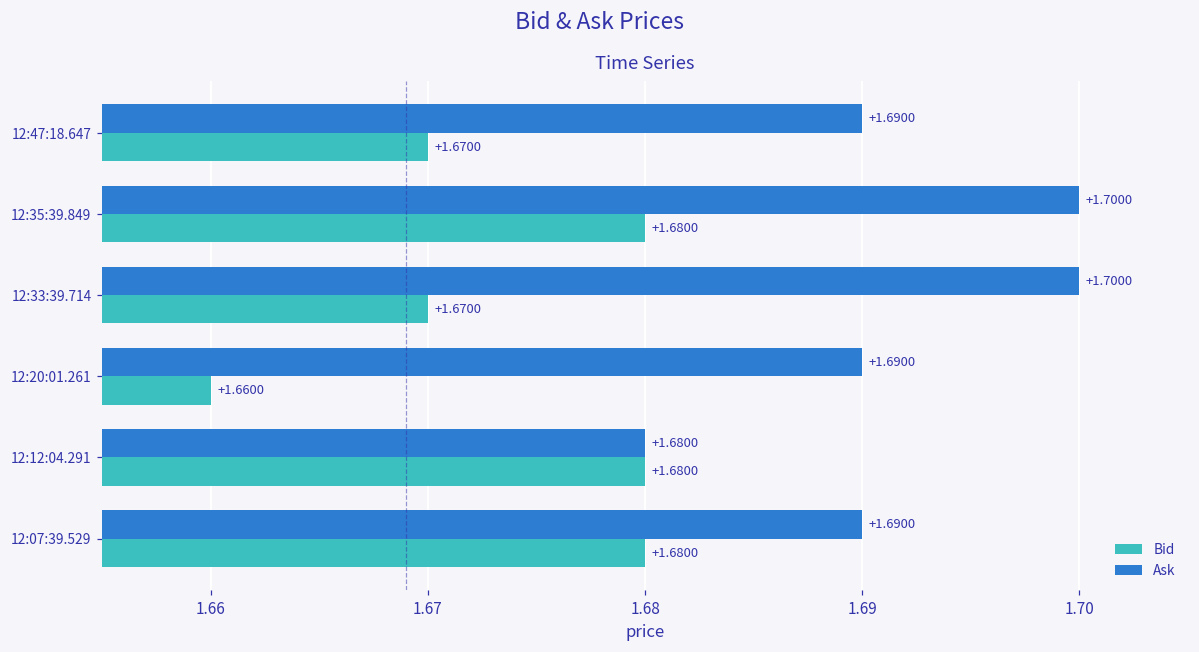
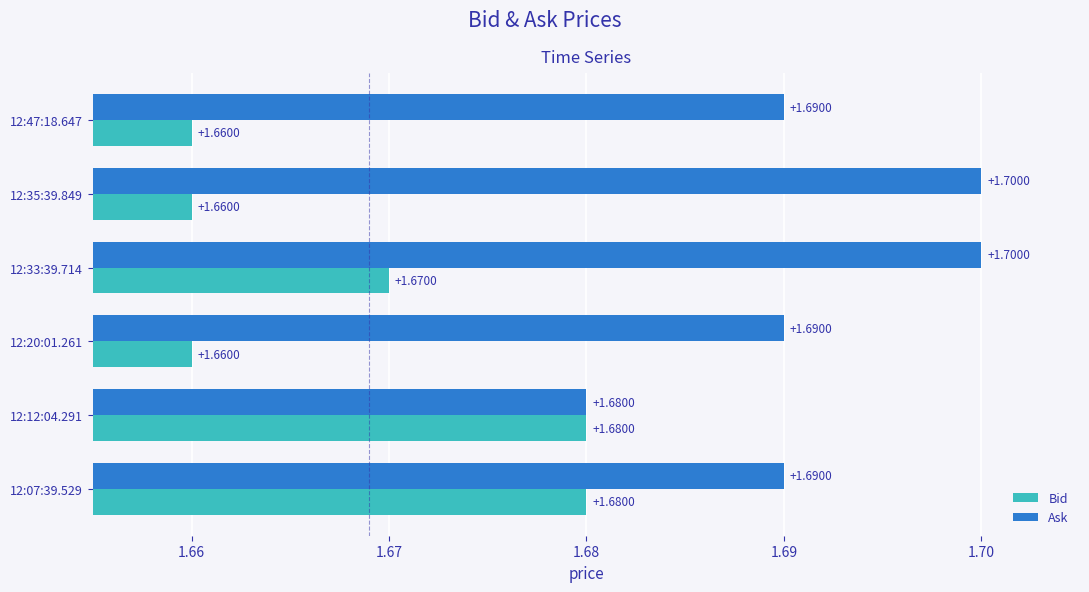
Bid, 12:47:18.647: +1.6700 -> +1.6600
Bid, 12:35:39.849: +1.6800 -> +1.6600
